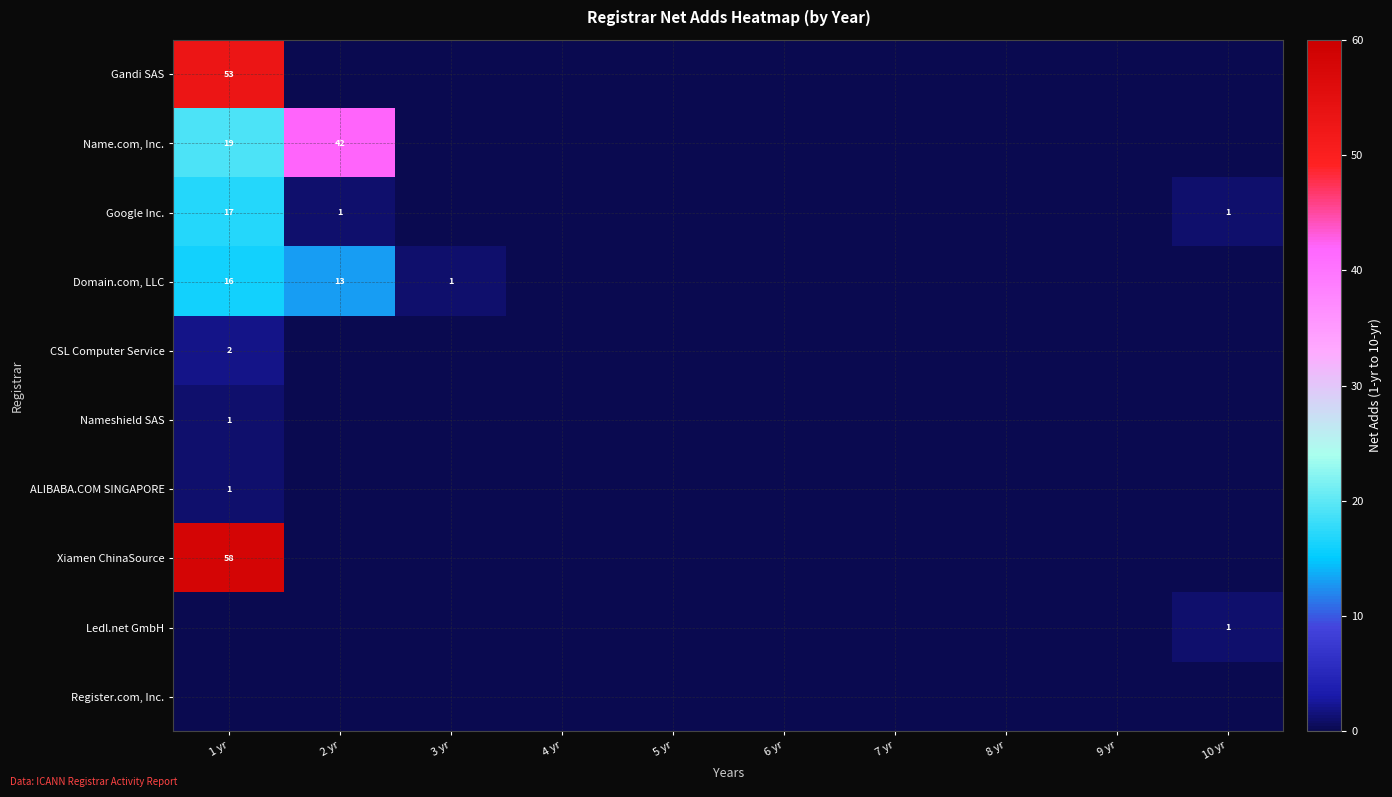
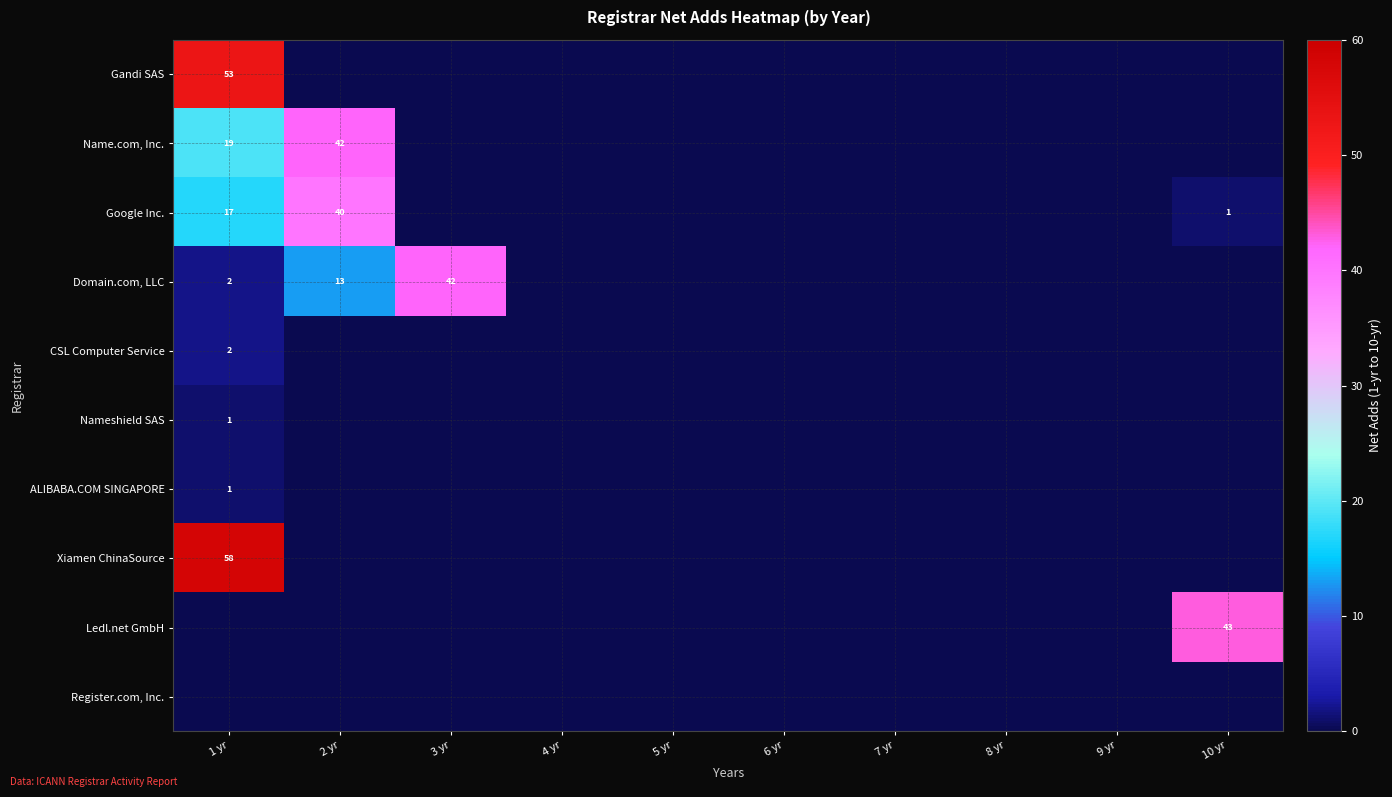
Google Inc., 2 yr: 1 -> 40
Domain.com, LLC, 1 yr: 16 -> 2
Domain.com, LLC, 3 yr: 1 -> 42
Ledl.net GmbH, 10 yr: 1 -> 43
